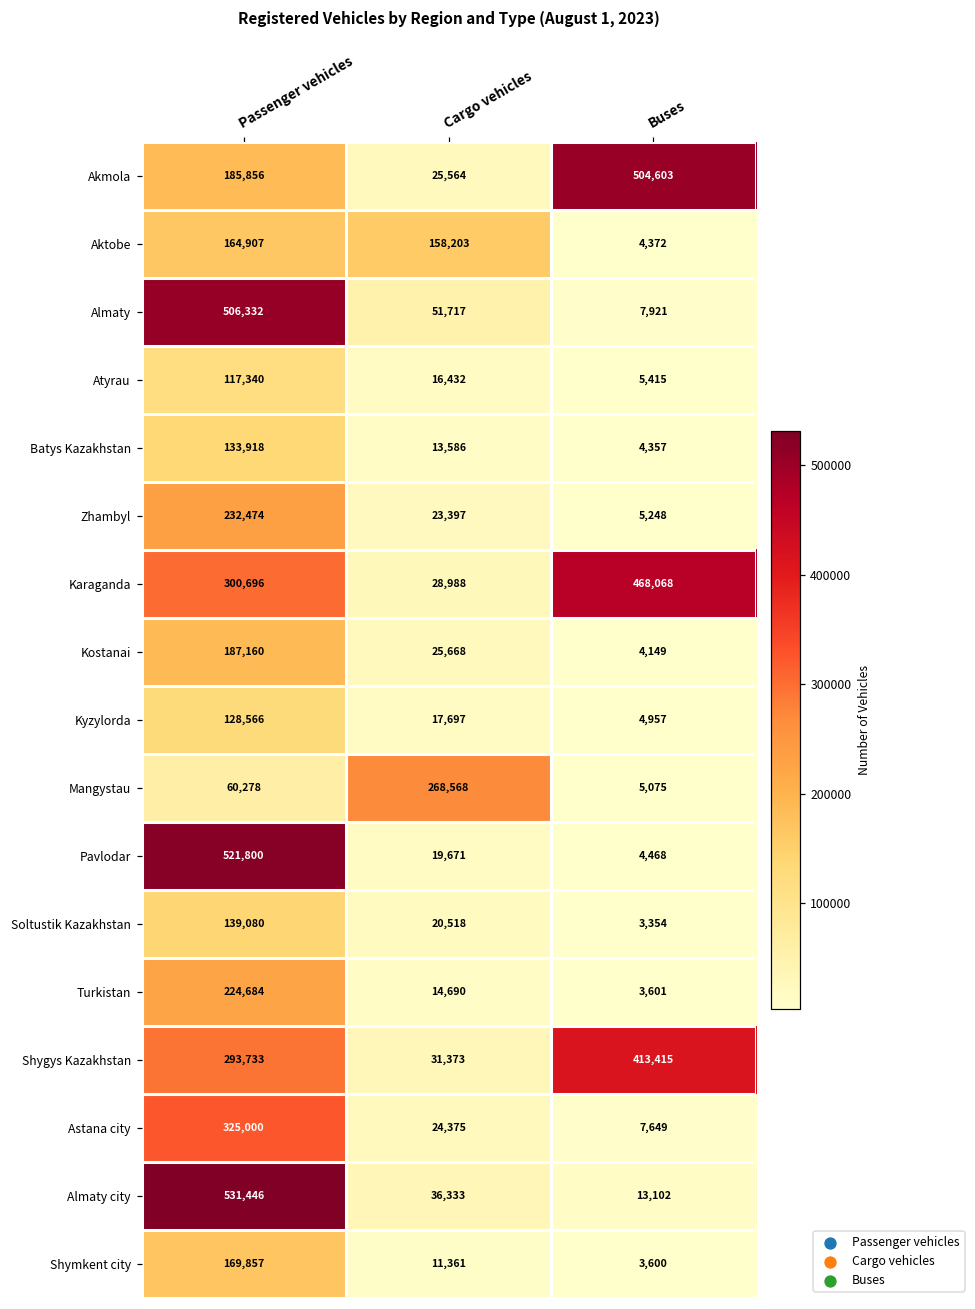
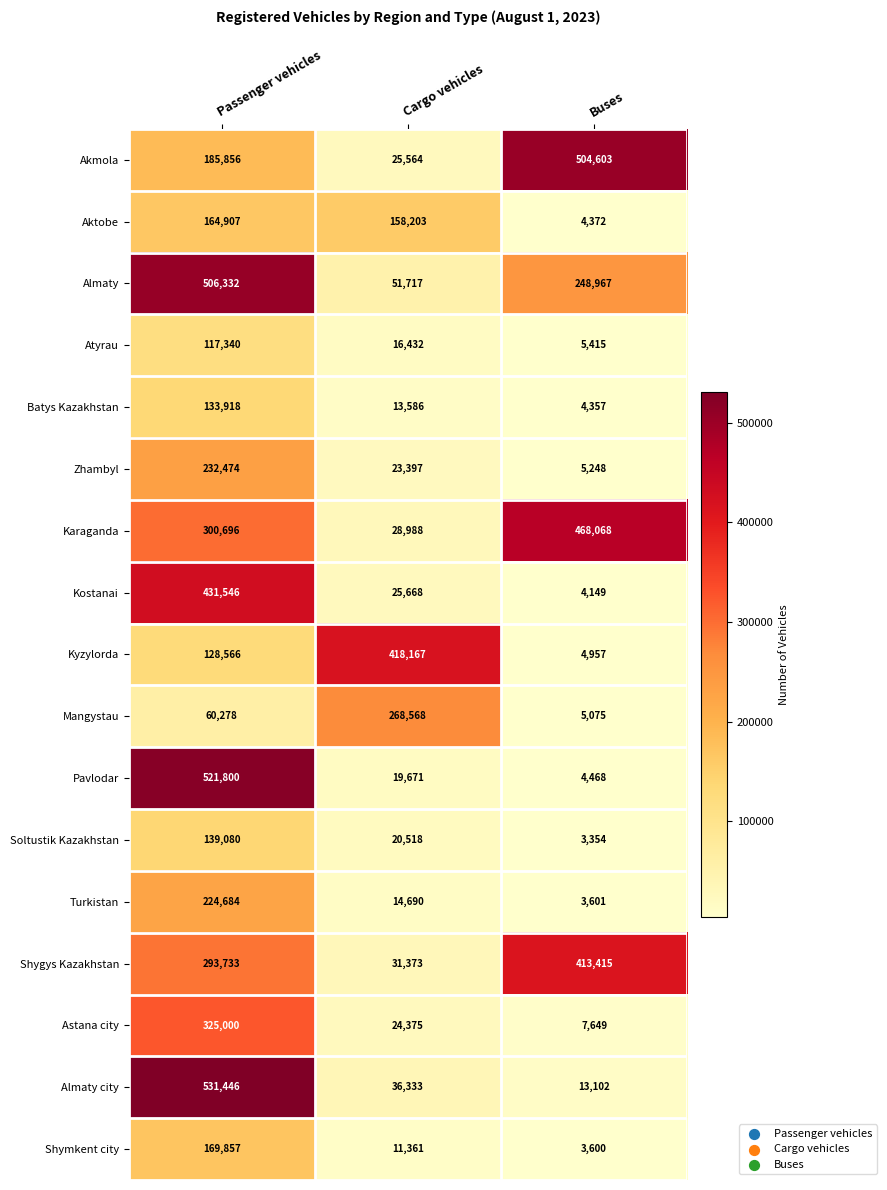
Almaty, Buses: 7,921 -> 248,967
Kostanai, Passenger vehicles: 187,160 -> 431,546
Kyzylorda, Cargo vehicles: 17,697 -> 418,167
